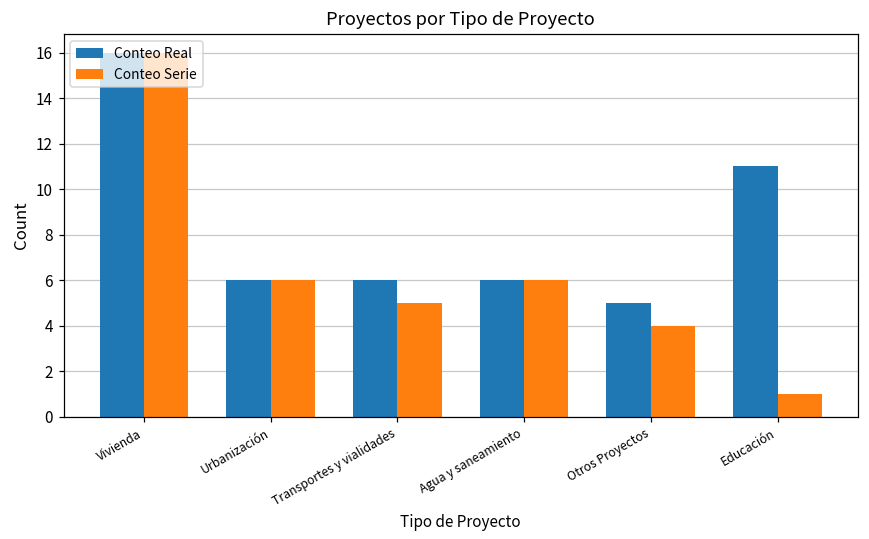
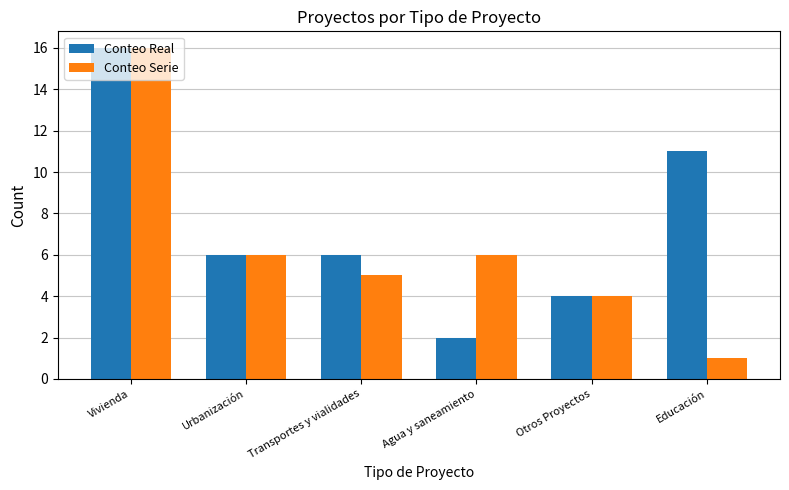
Conteo Real, Agua y saneamiento: 6 -> 2
Conteo Real, Otros Proyectos: 5 -> 4
